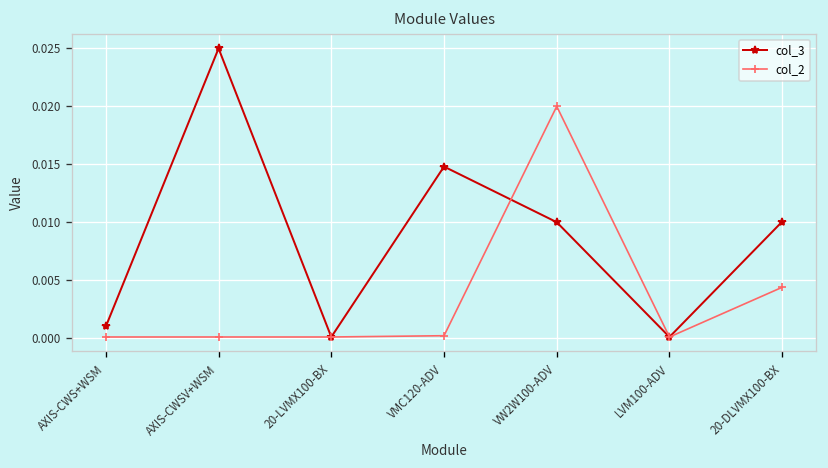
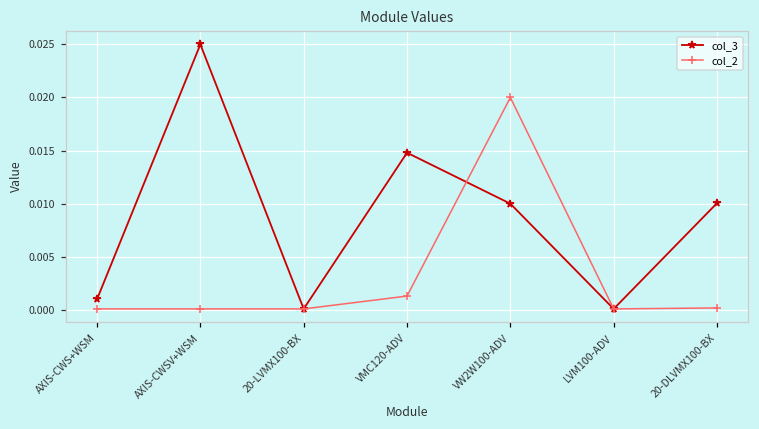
col_2, VMC120-ADV: 0.000 -> 0.001
col_2, 20-DLVMX100-BX: 0.004 -> 0.000
